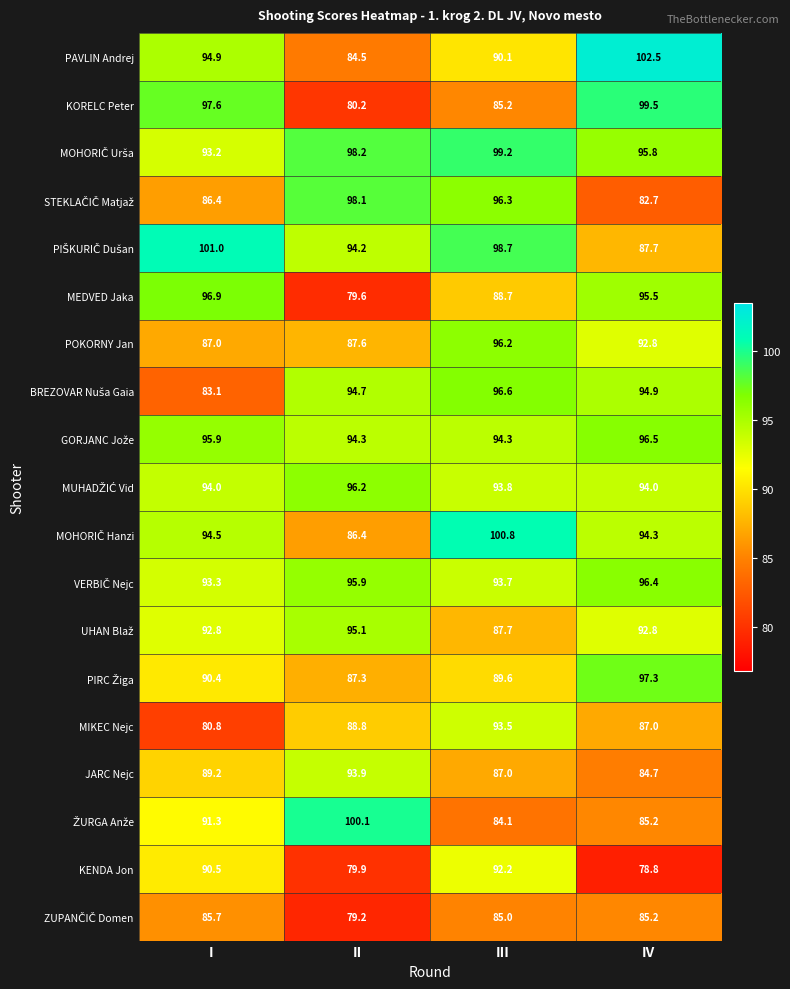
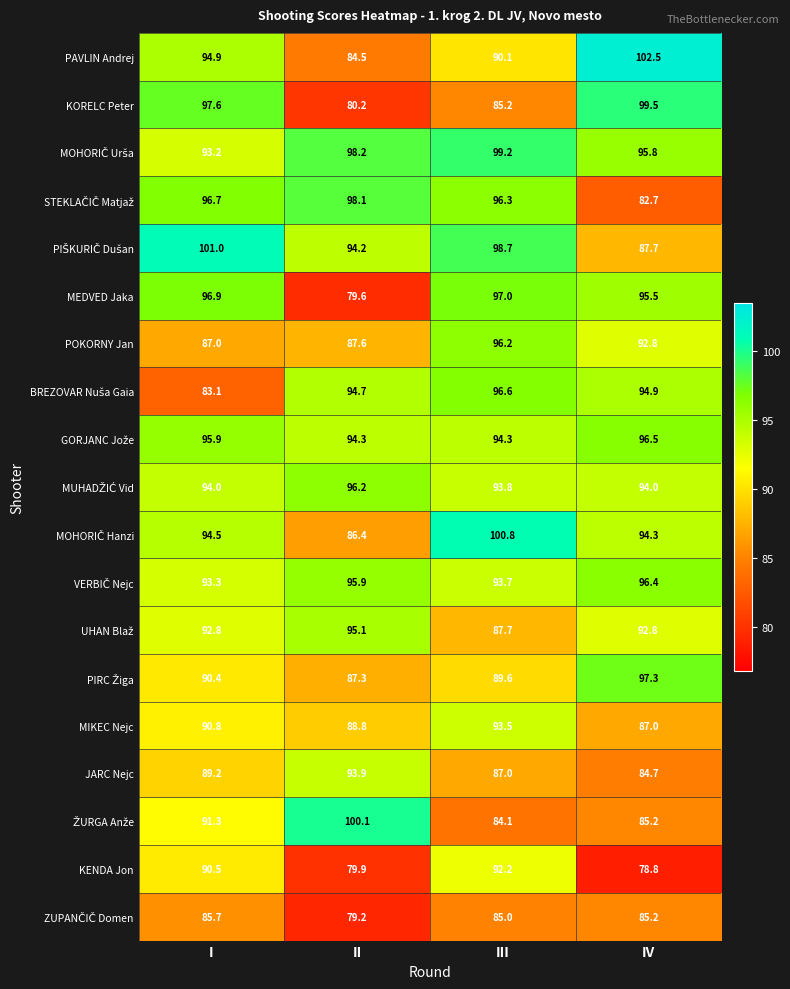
STEKLAČIČ Matjaž, I: 86.4 -> 96.7
MEDVED Jaka, III: 88.7 -> 97.0
MIKEC Nejc, I: 80.8 -> 90.8
